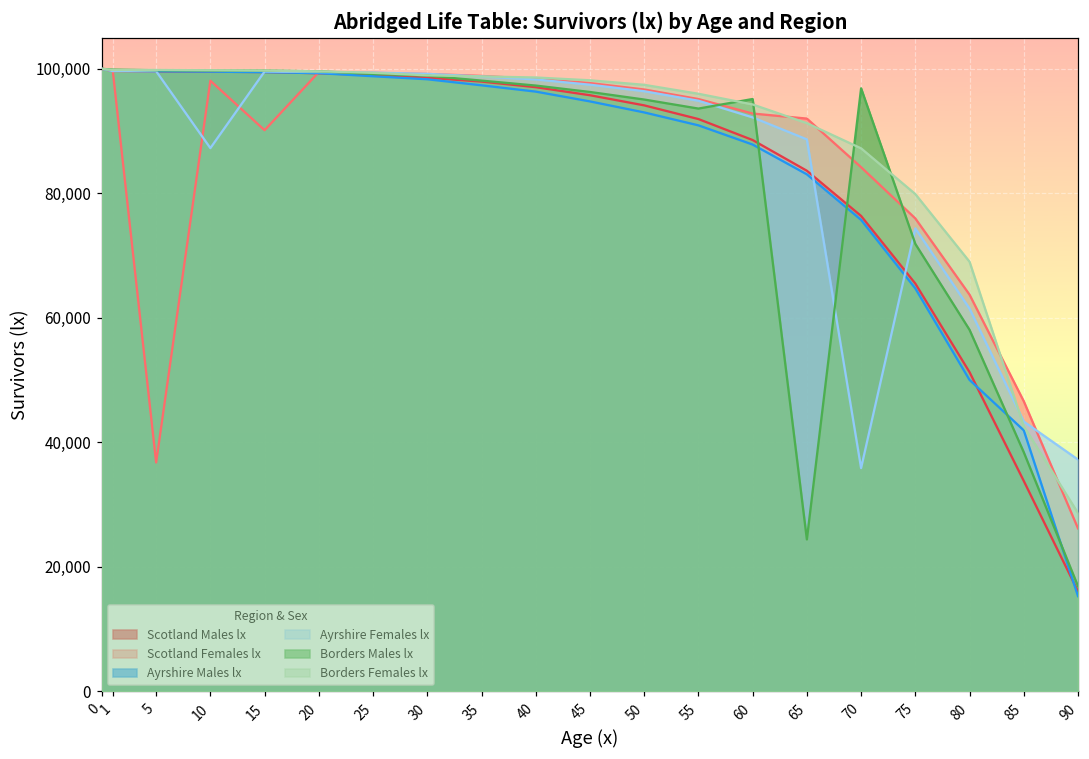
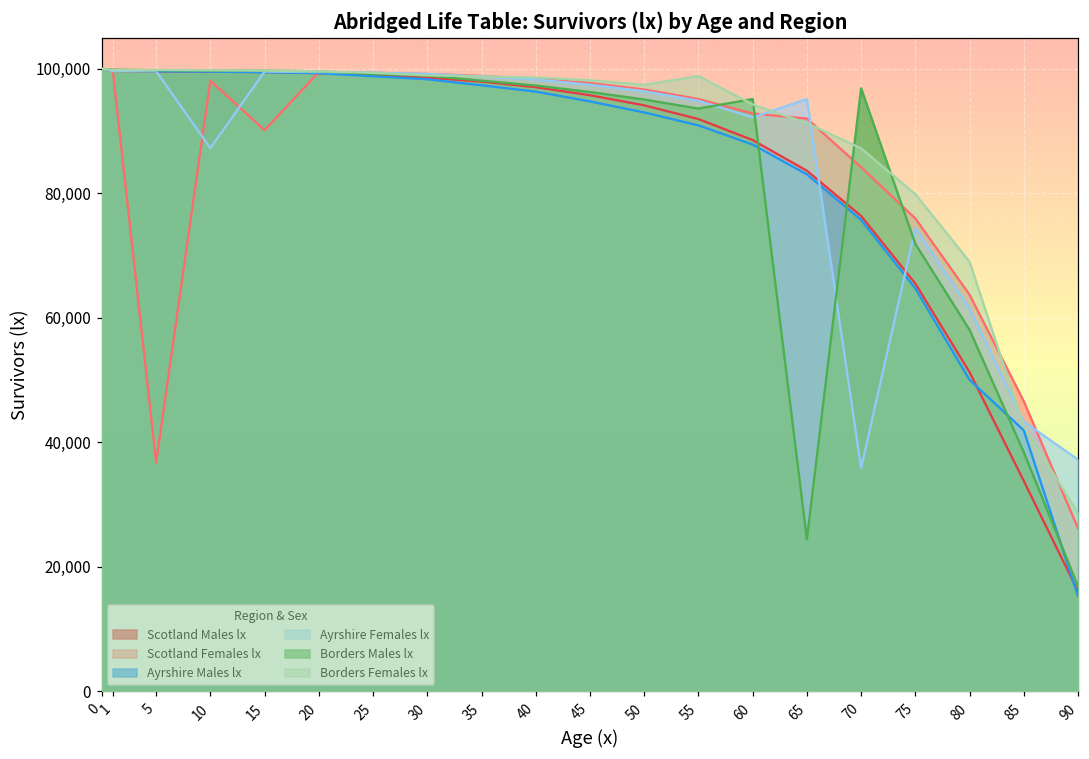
Borders Females lx, 55: 96,000 -> 99,000
Ayrshire Females lx, 65: 89,000 -> 95,000
